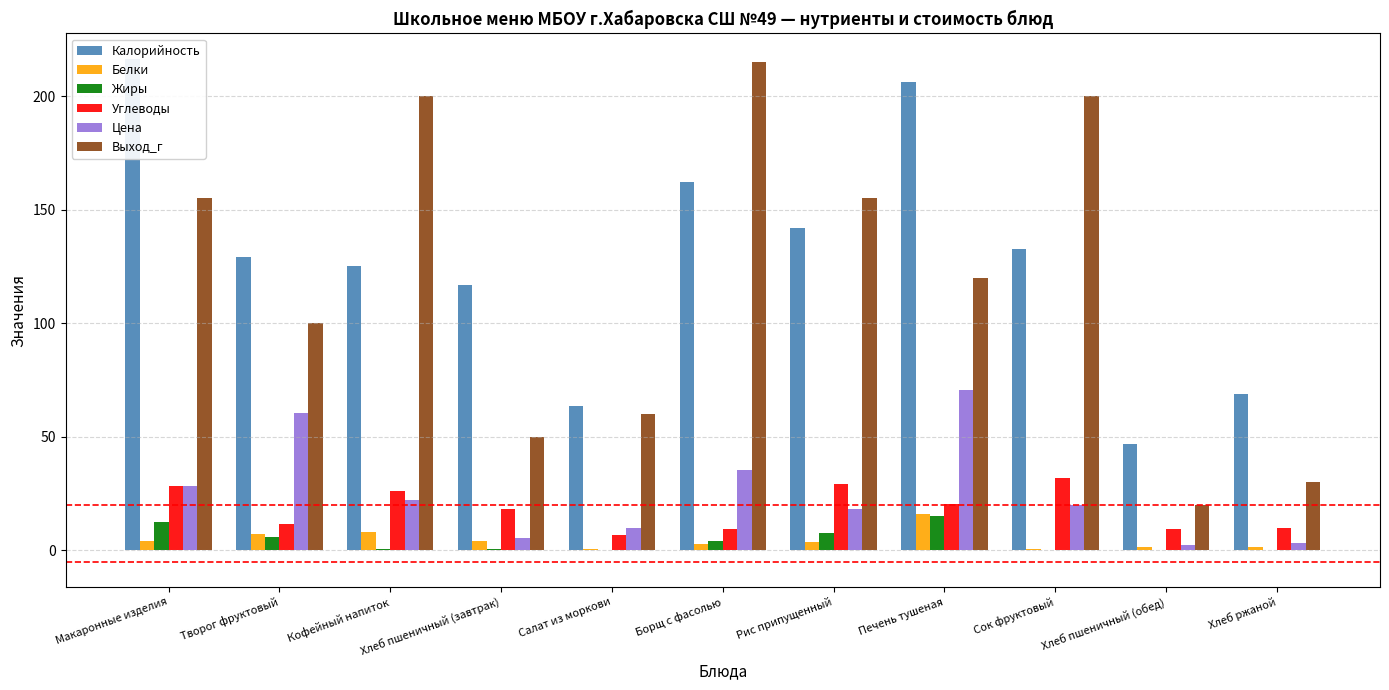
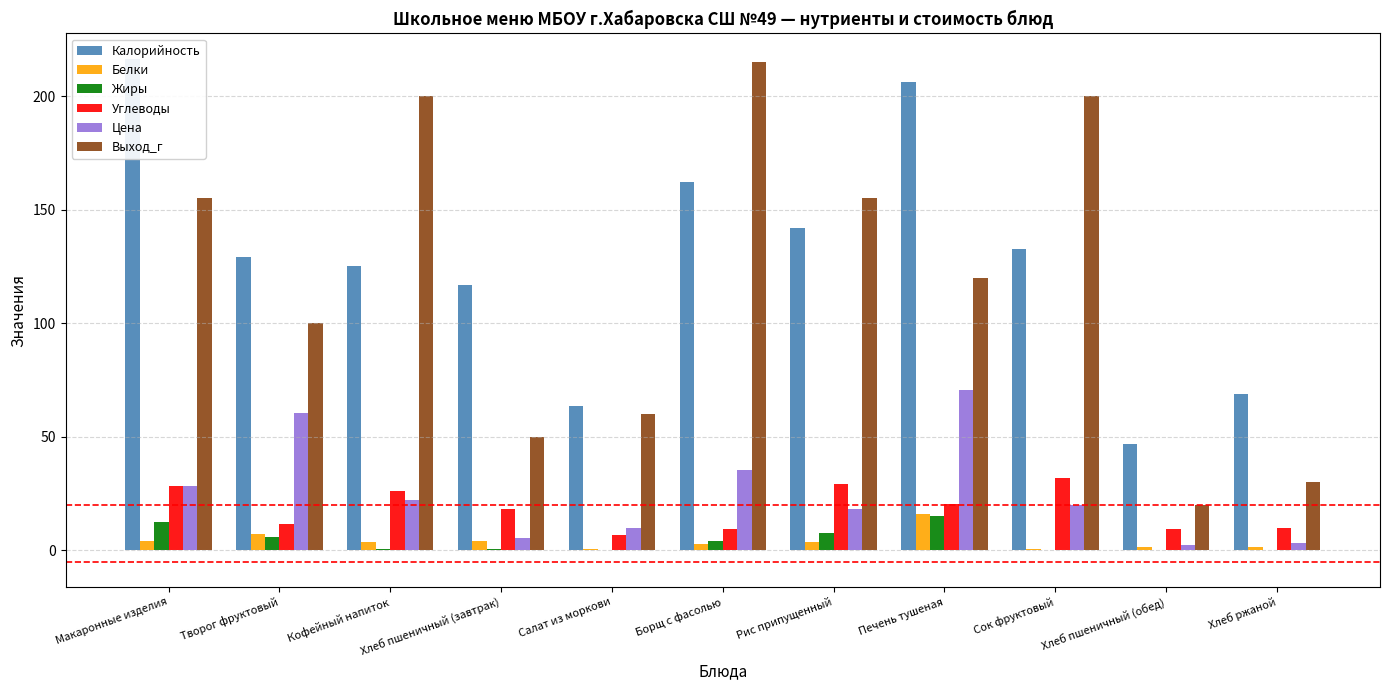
Белки, Кофейный напиток: 8 -> 4
